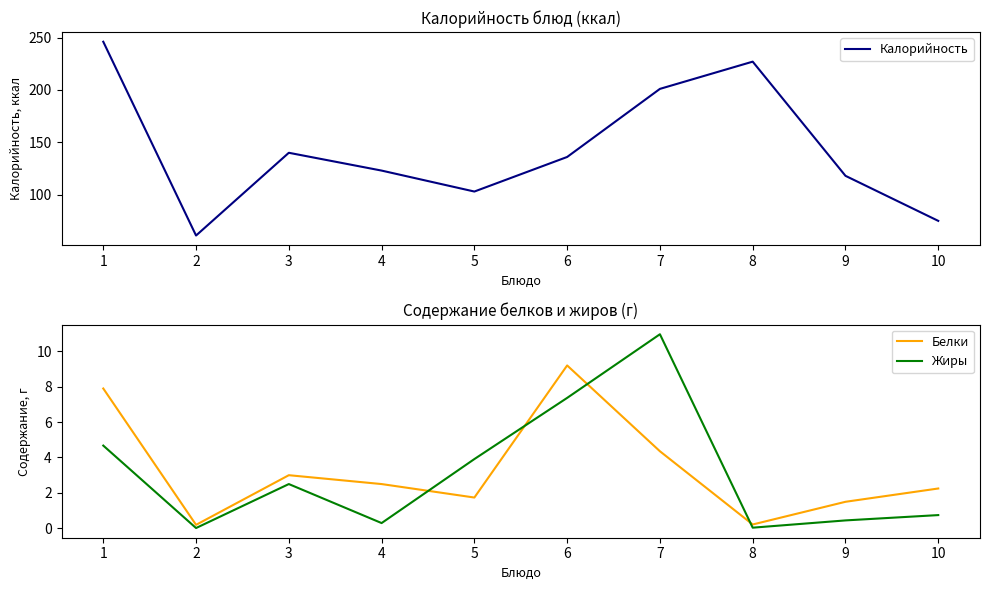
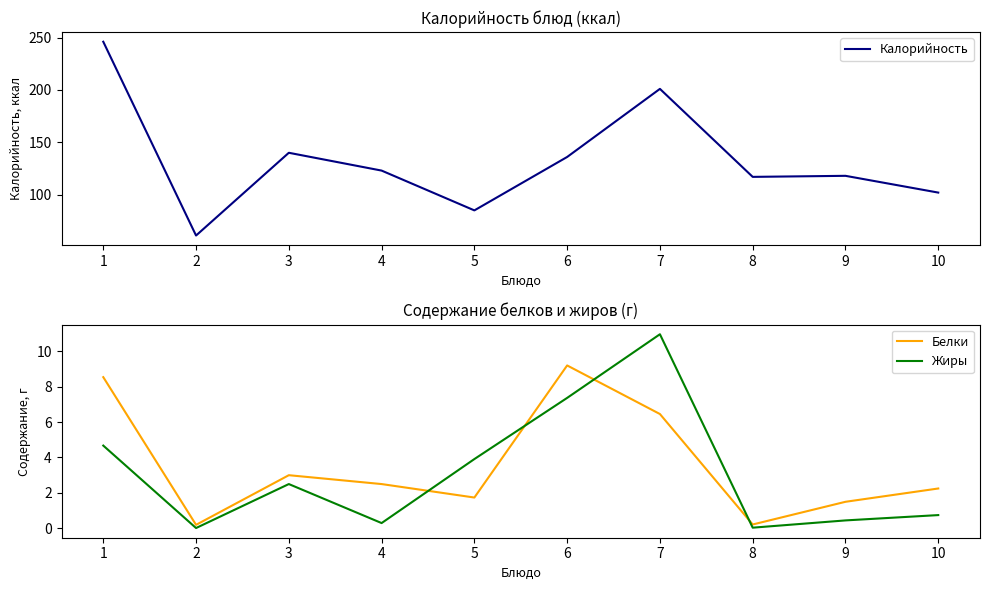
Калорийность блюд (ккал), 5: 103 -> 85
Калорийность блюд (ккал), 8: 227 -> 117
Калорийность блюд (ккал), 10: 75 -> 102
Содержание белков и жиров (г), Белки, 1: 7.9 -> 8.5
Содержание белков и жиров (г), Белки, 7: 4.4 -> 6.5
